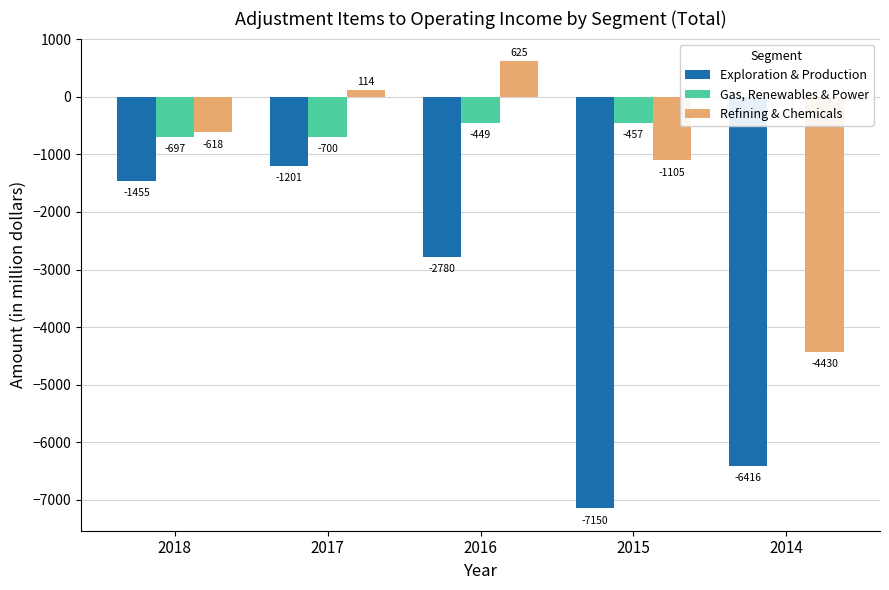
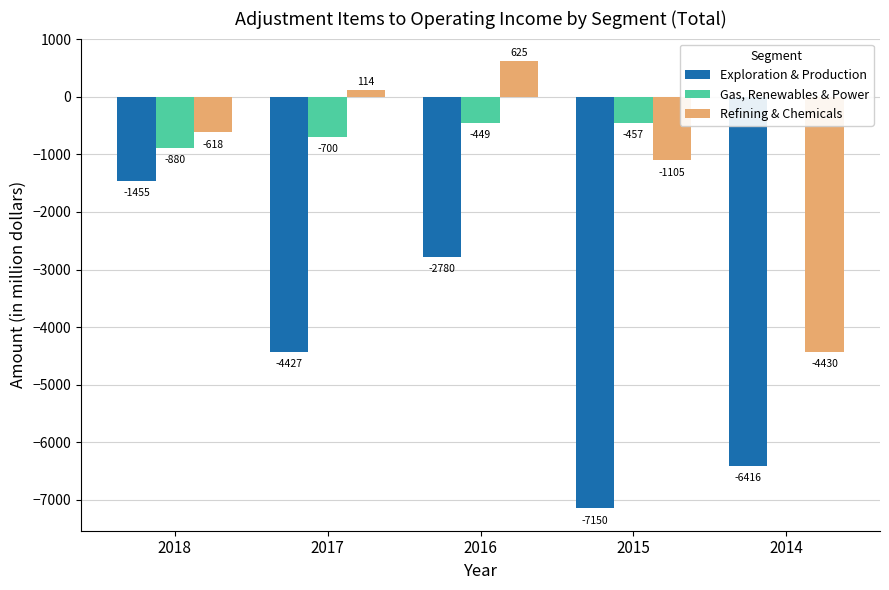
Gas, Renewables & Power, 2018: -697 -> -880
Exploration & Production, 2017: -1201 -> -4427
